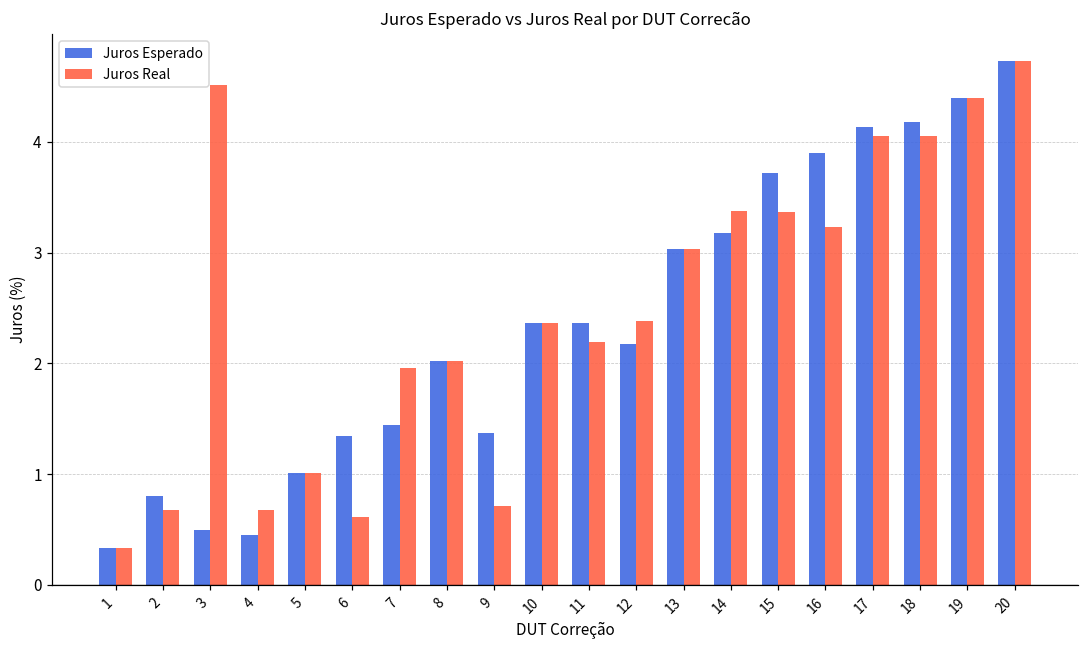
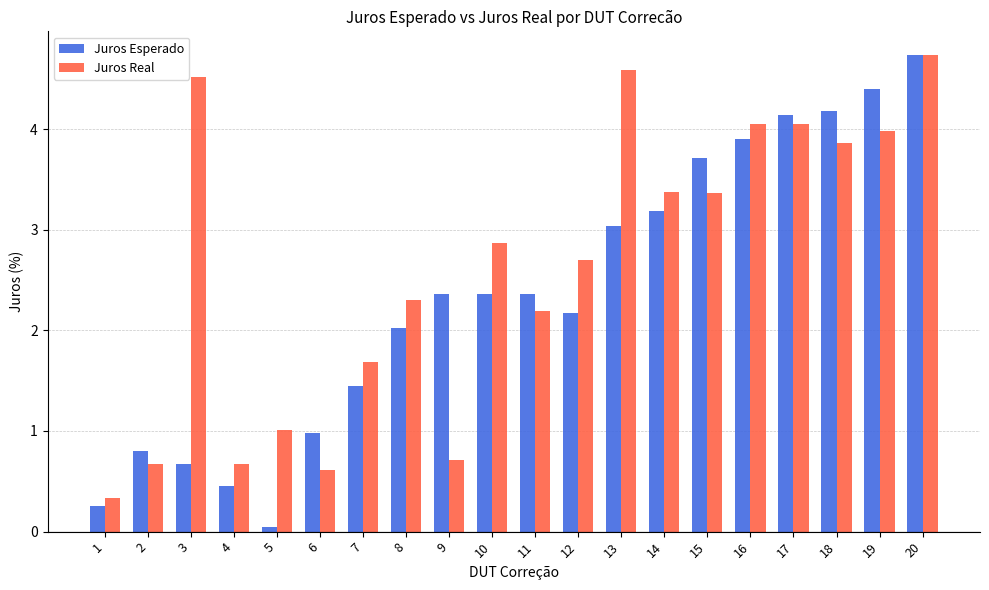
Juros Esperado, 1: 0.34 -> 0.25
Juros Esperado, 3: 0.50 -> 0.67
Juros Esperado, 5: 1.01 -> 0.04
Juros Esperado, 6: 1.35 -> 0.98
Juros Real, 7: 1.96 -> 1.68
Juros Real, 8: 2.02 -> 2.30
Juros Esperado, 9: 1.37 -> 2.36
Juros Real, 10: 2.36 -> 2.87
Juros Real, 12: 2.38 -> 2.70
Juros Real, 13: 3.04 -> 4.58
Juros Real, 16: 3.23 -> 4.05
Juros Real, 18: 4.05 -> 3.86
Juros Real, 19: 4.39 -> 3.98
